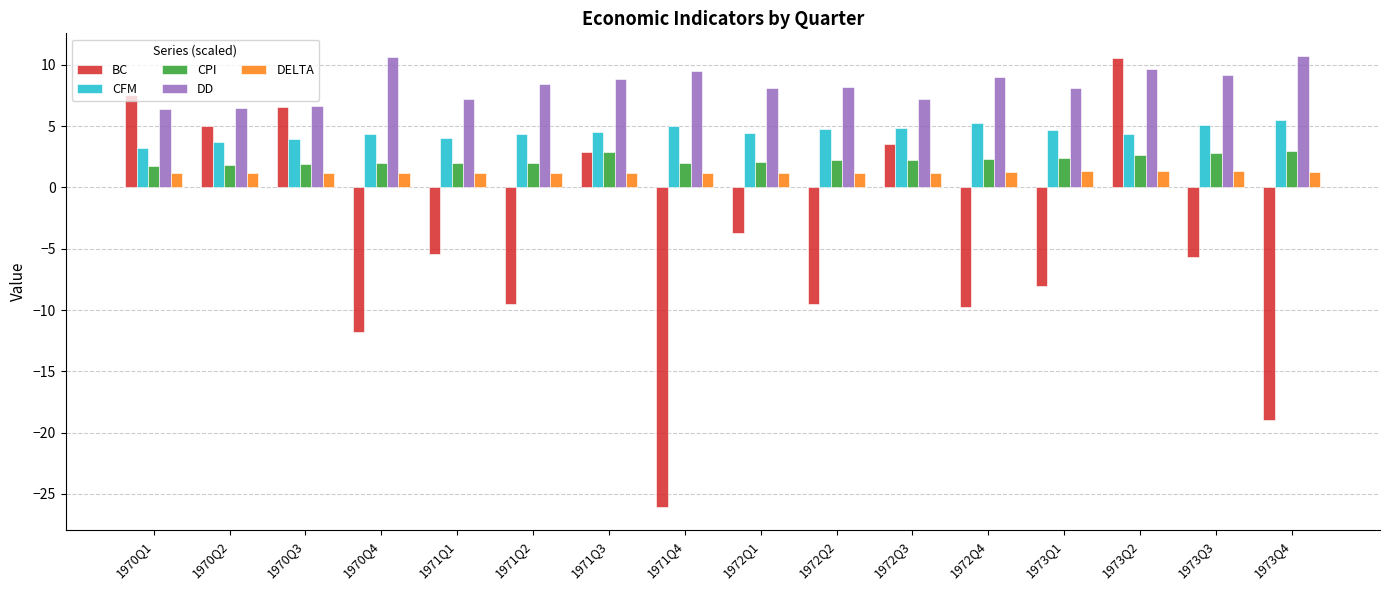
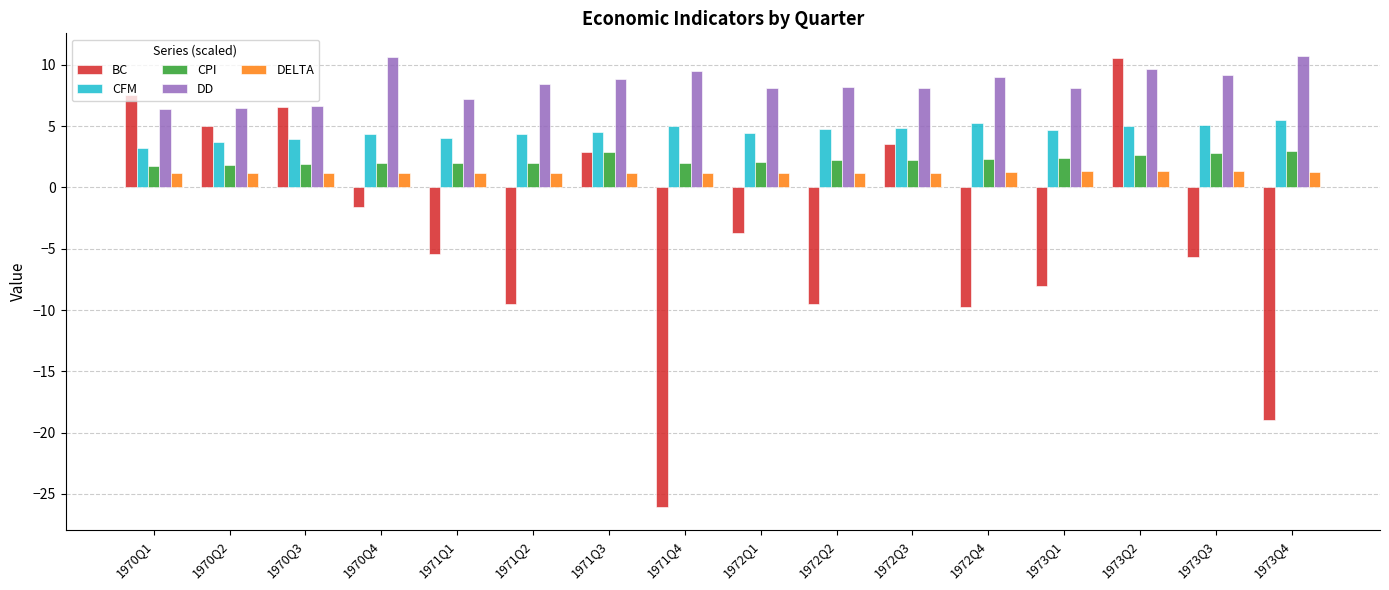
BC, 1970Q4: -11.8 -> -1.6
DD, 1972Q3: 7.3 -> 8.1
CFM, 1973Q2: 4.4 -> 5.0
